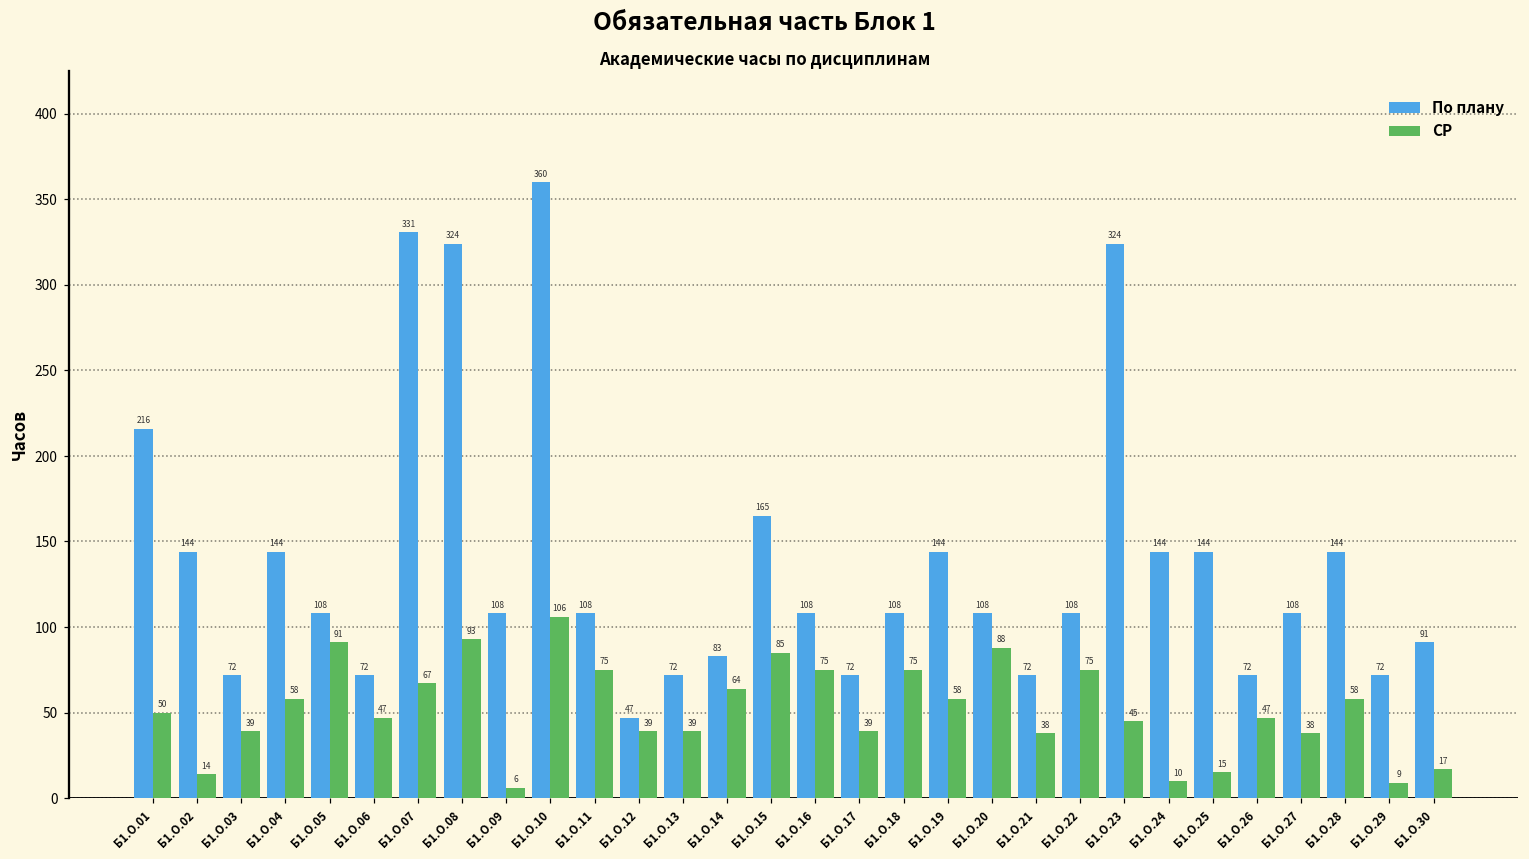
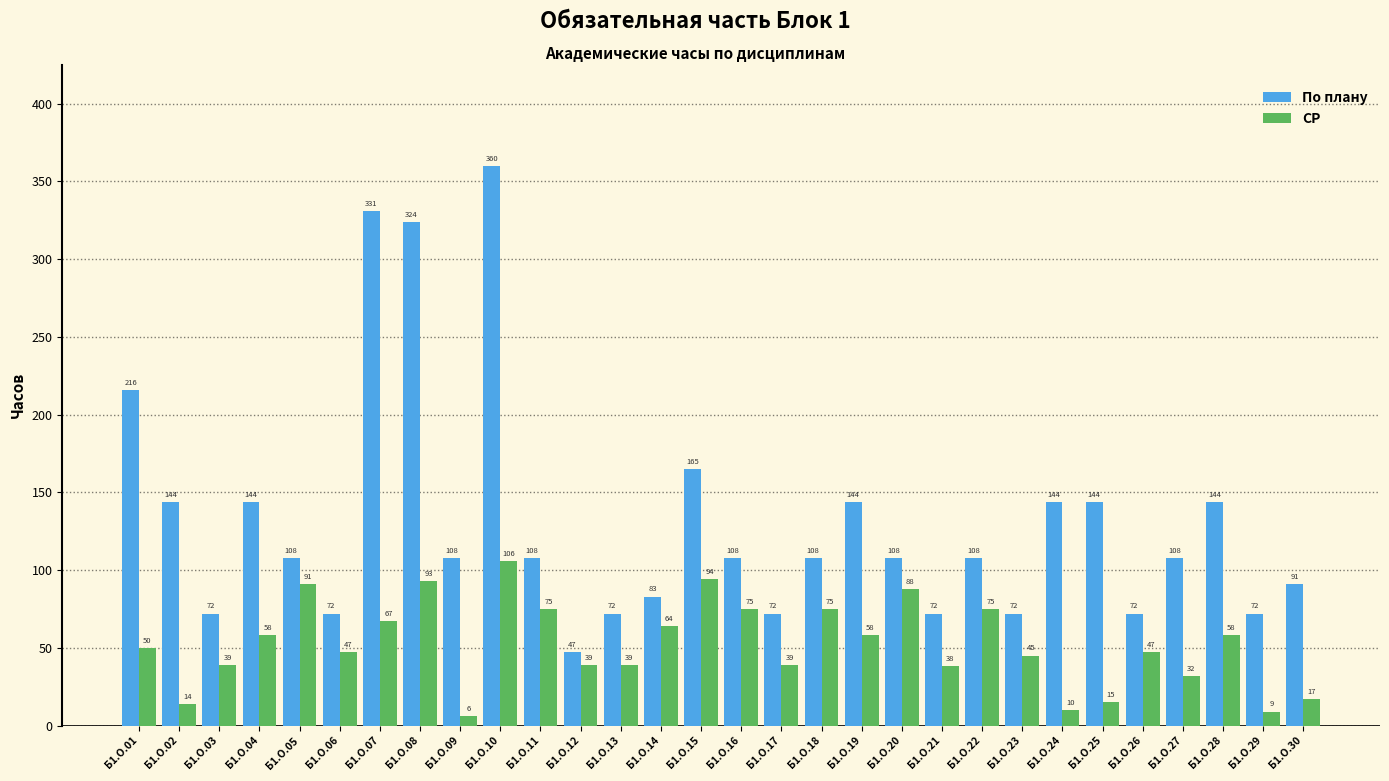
СР, Б1.О.15: 85 -> 94
По плану, Б1.О.23: 324 -> 72
СР, Б1.О.27: 38 -> 32
